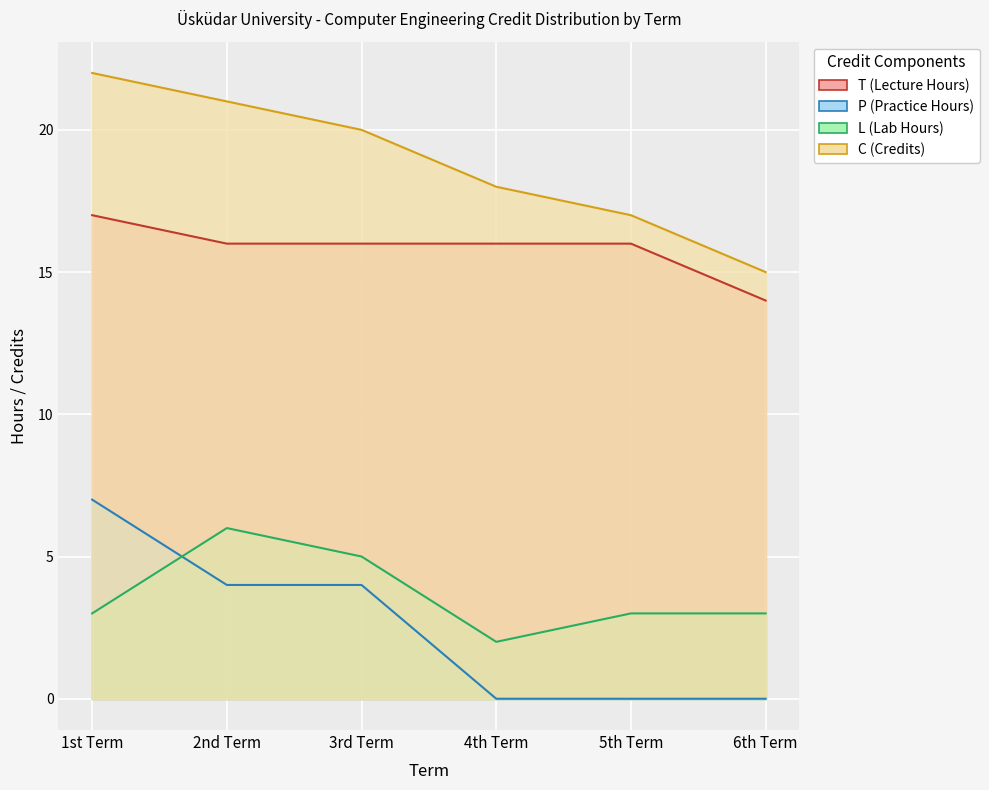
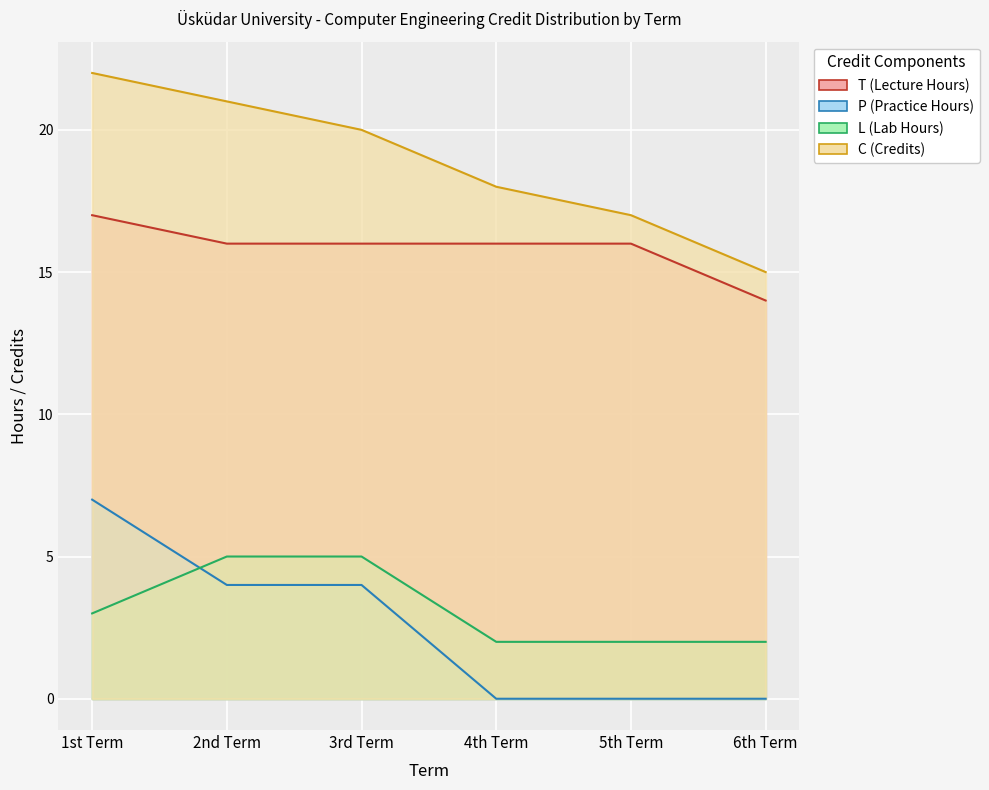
L (Lab Hours), 2nd Term: 6 -> 5
L (Lab Hours), 5th Term: 3 -> 2
L (Lab Hours), 6th Term: 3 -> 2
